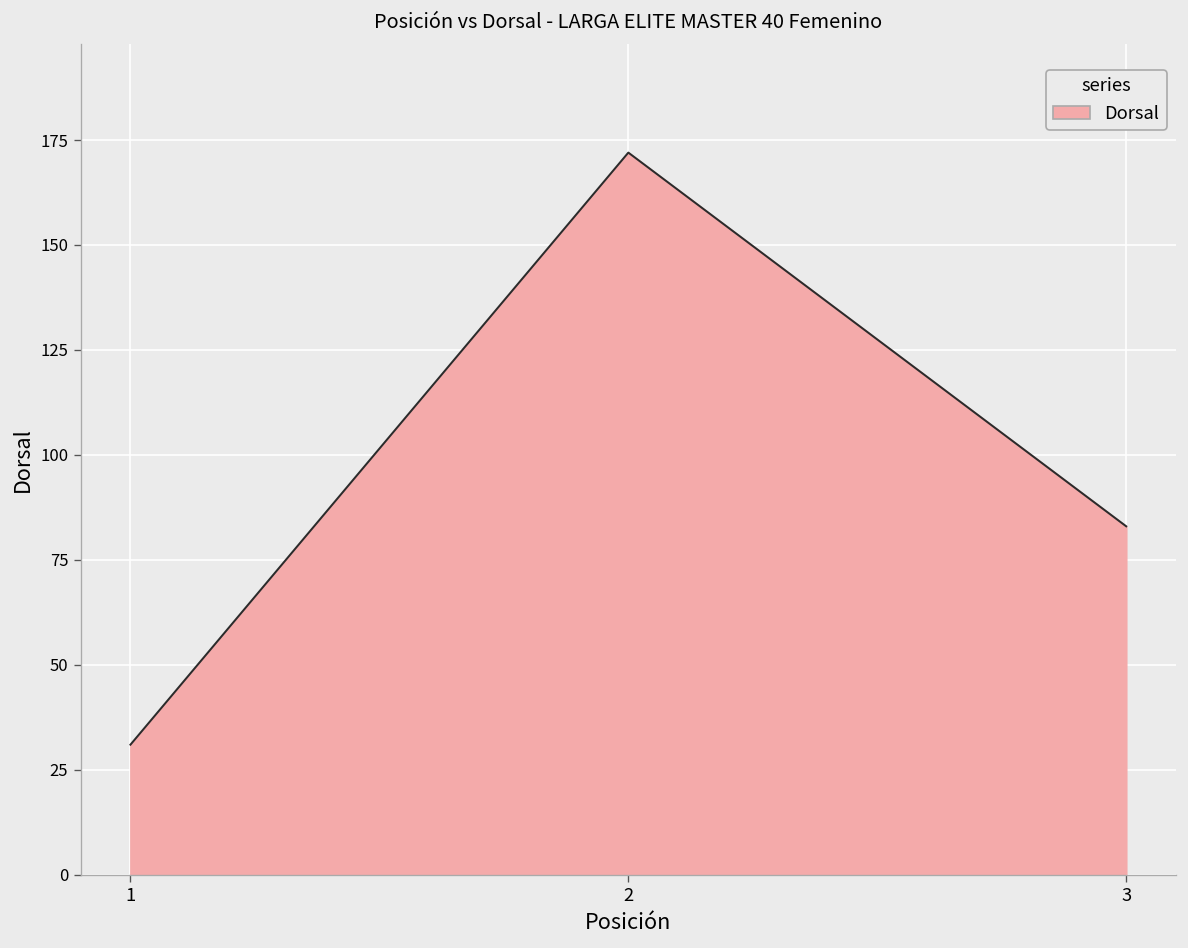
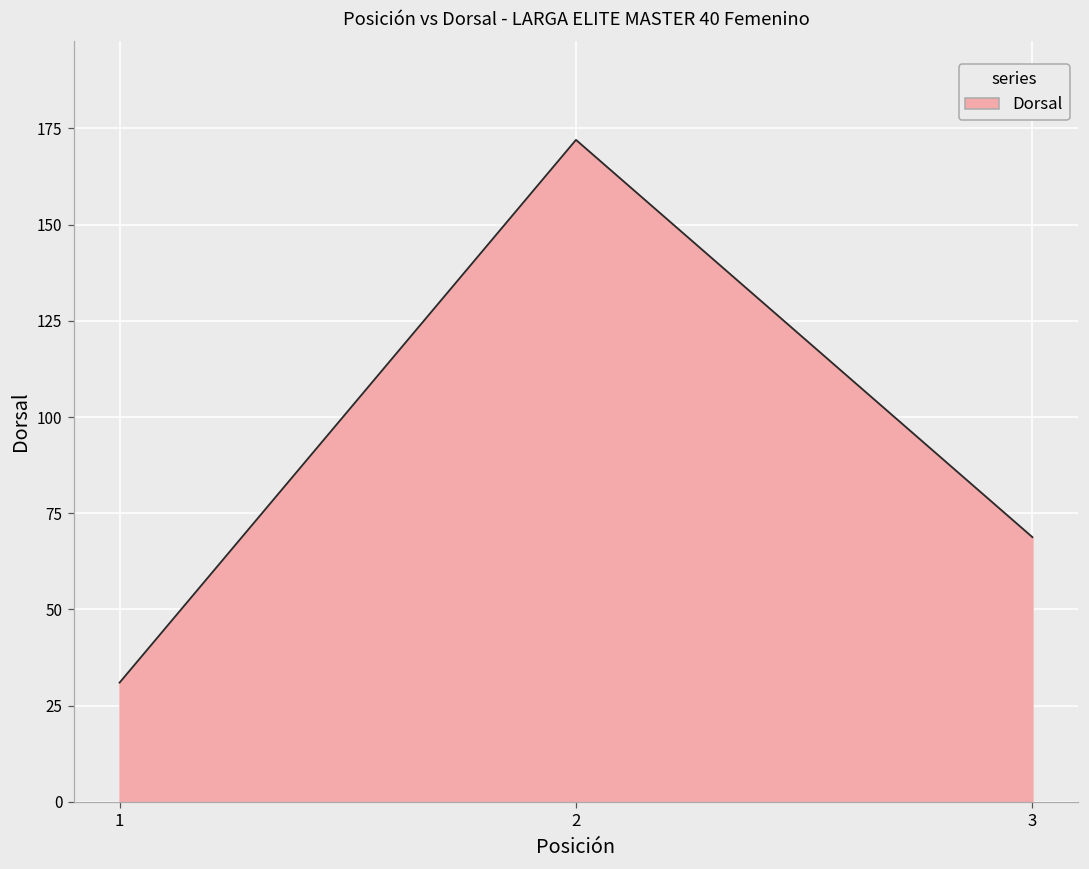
3: 83 -> 69
